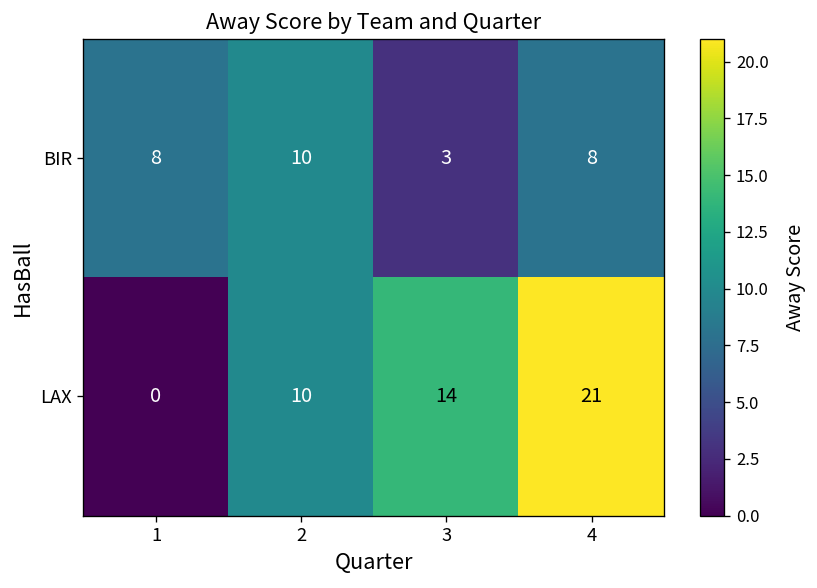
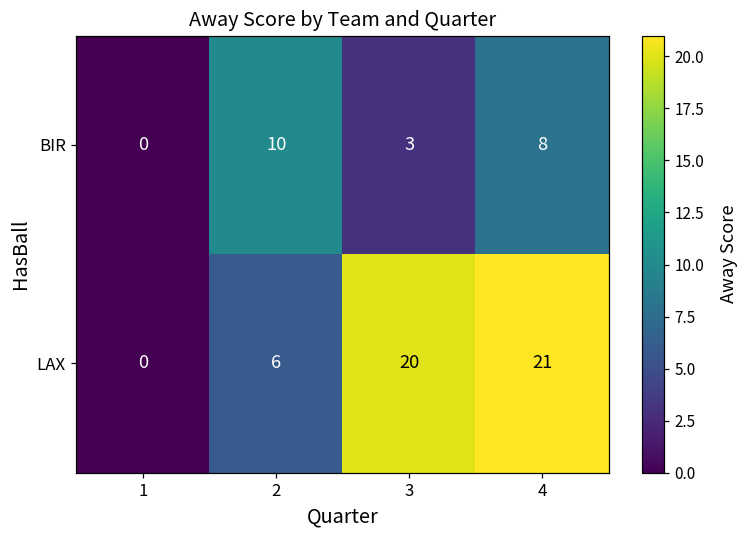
BIR, 1: 8 -> 0
LAX, 2: 10 -> 6
LAX, 3: 14 -> 20
